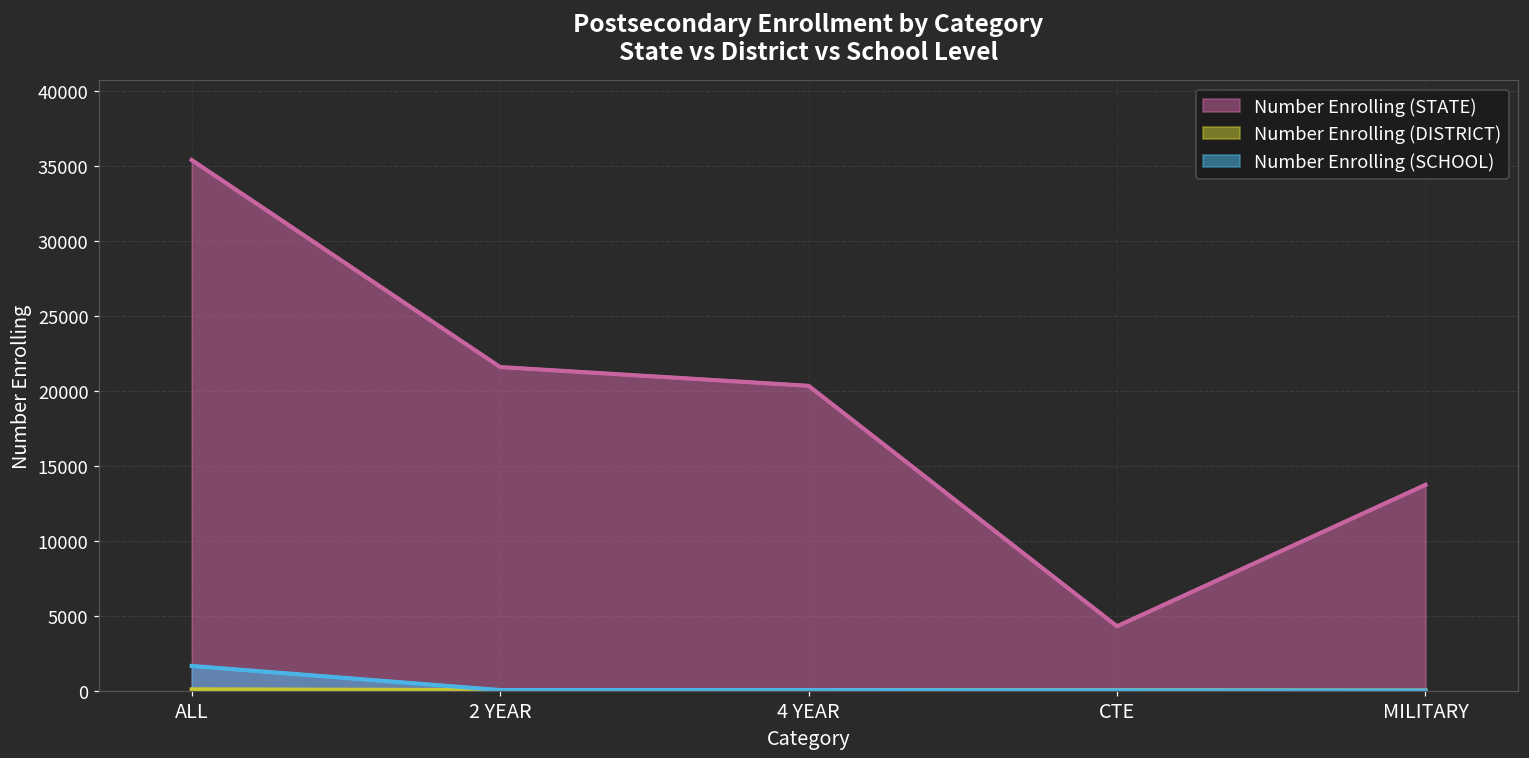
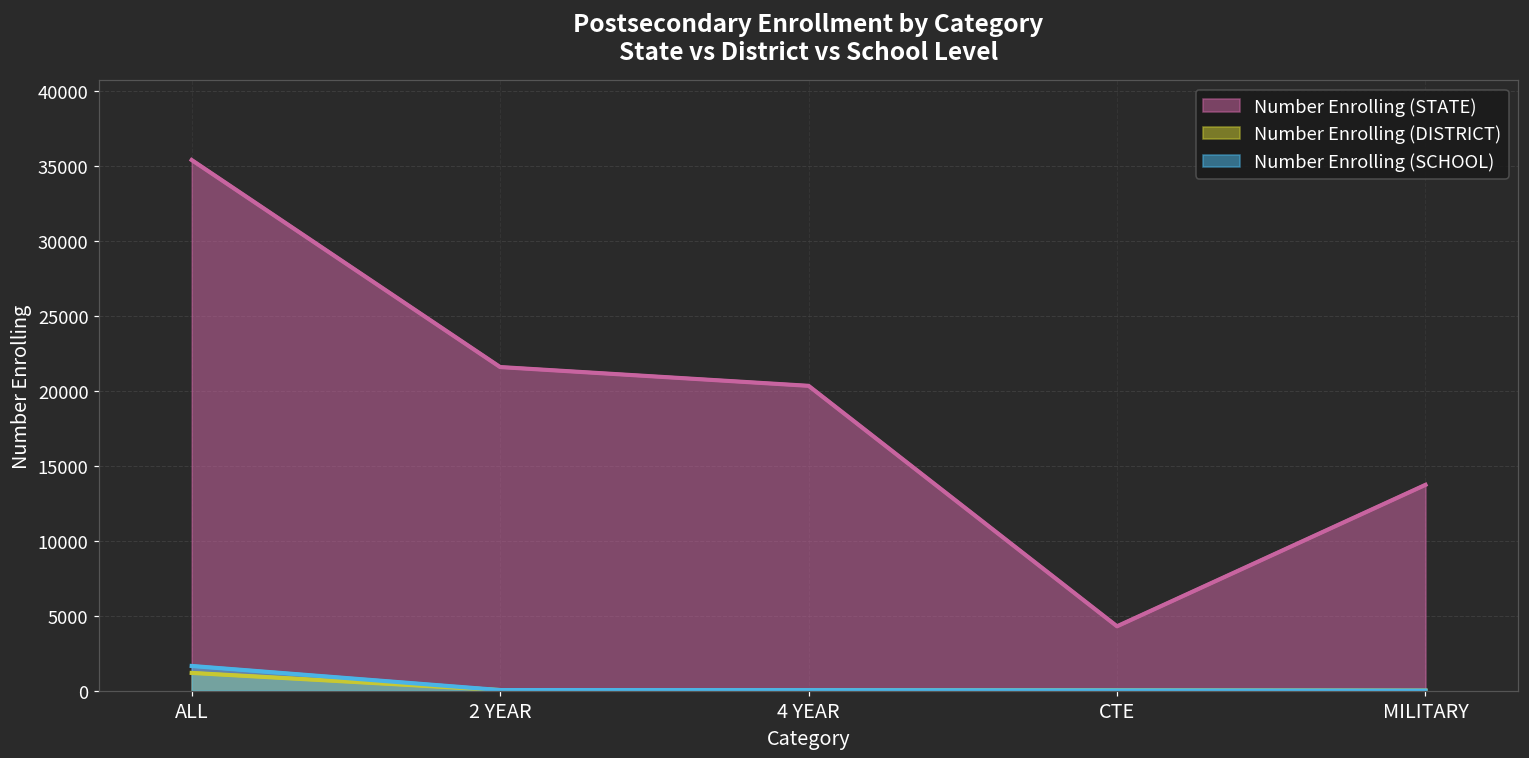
Number Enrolling (DISTRICT), ALL: 100 -> 1200
